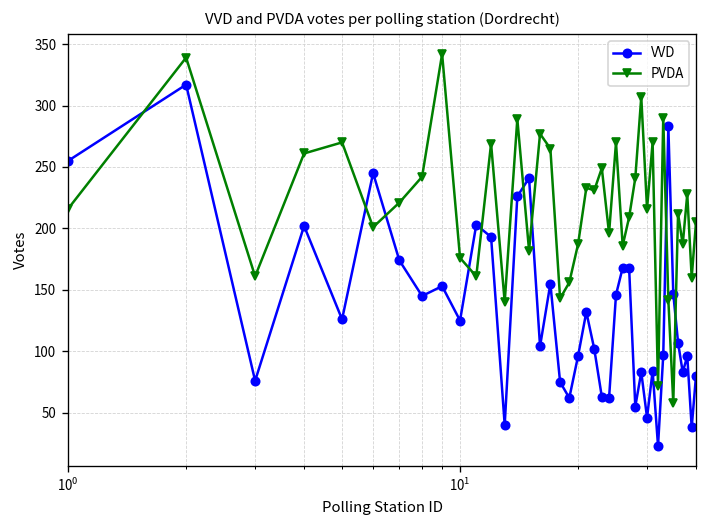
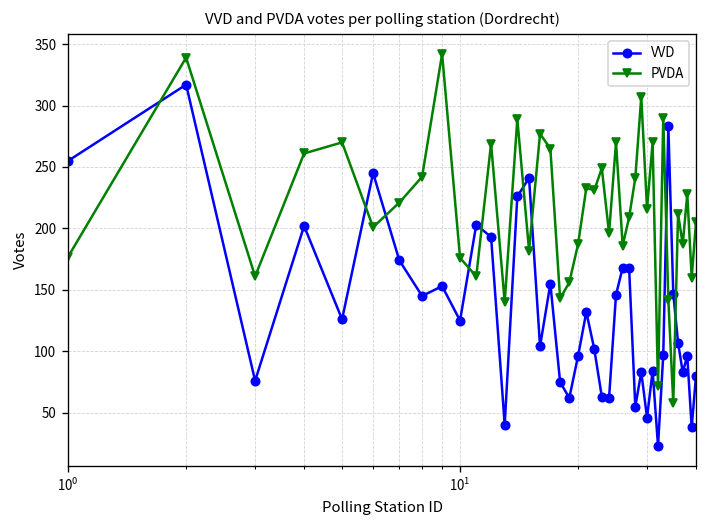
PVDA, 10^0: 216 -> 177
